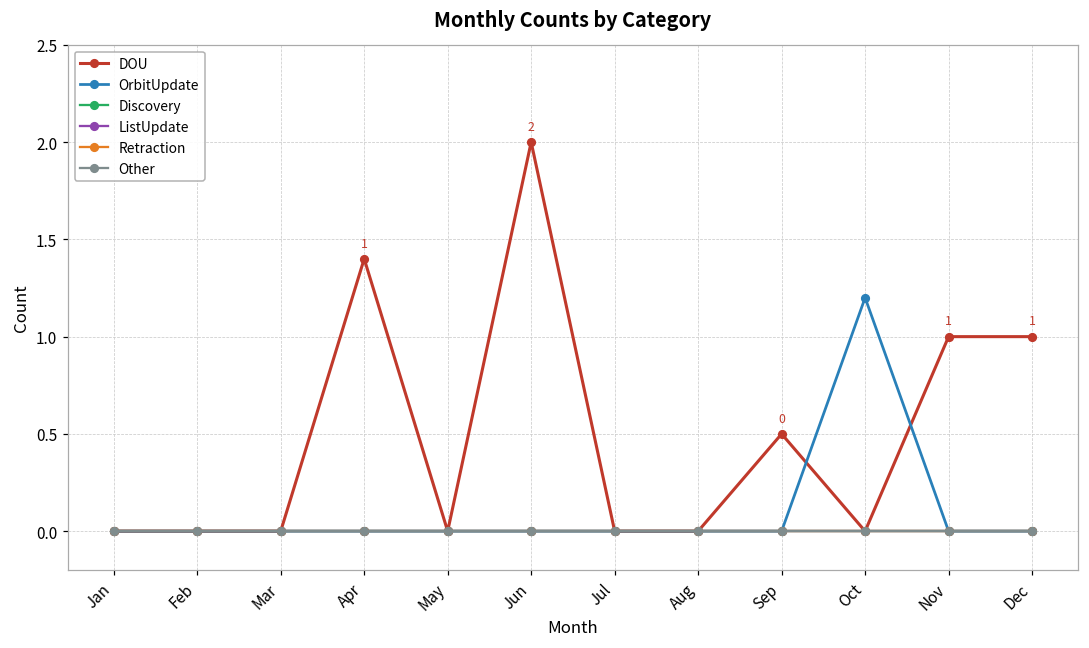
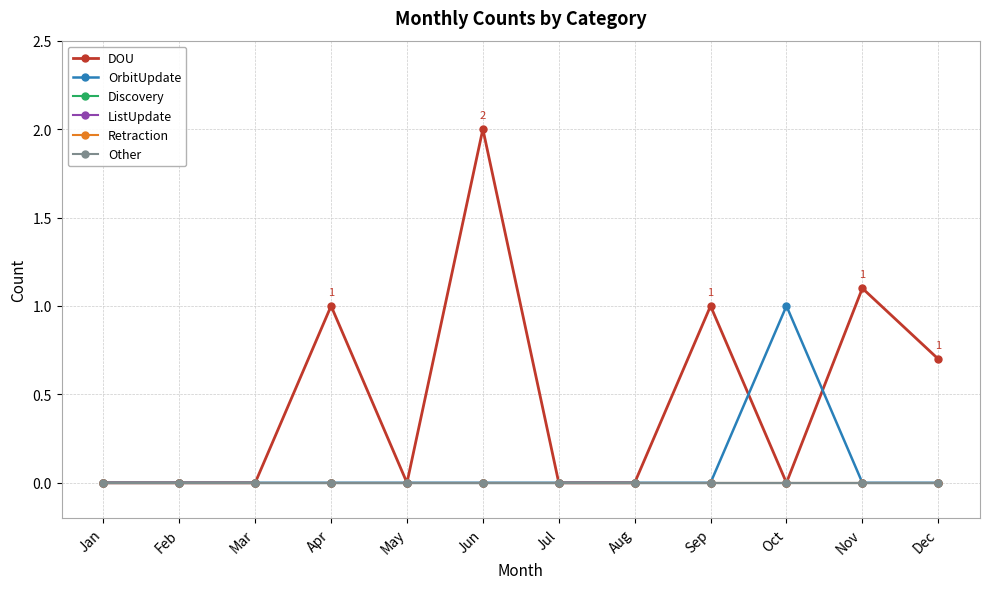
DOU, Apr: 1.4 -> 1.0
DOU, Sep: 0 -> 1
OrbitUpdate, Oct: 1.2 -> 1.0
DOU, Nov: 1.0 -> 1.1
DOU, Dec: 1.0 -> 0.7
